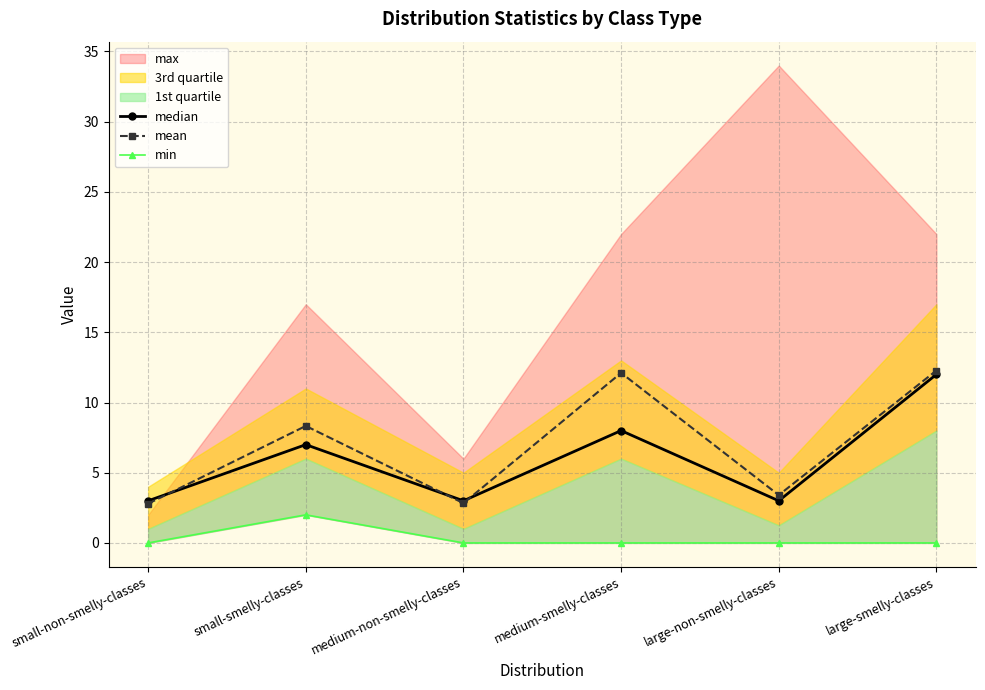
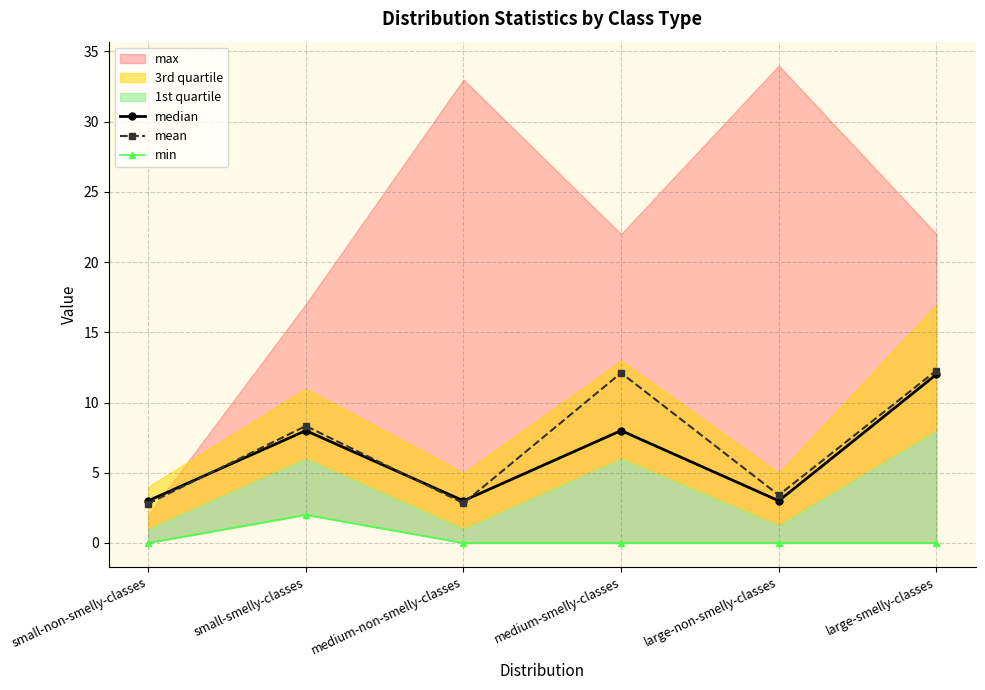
median, small-smelly-classes: 7 -> 8
max, medium-non-smelly-classes: 6 -> 33
